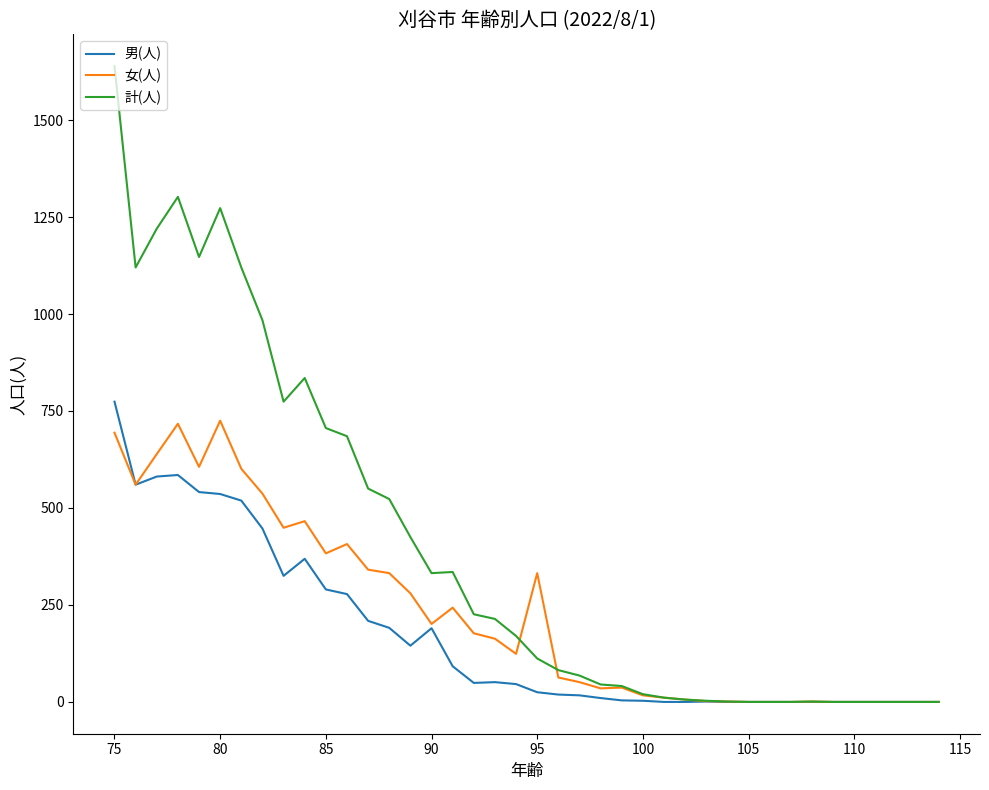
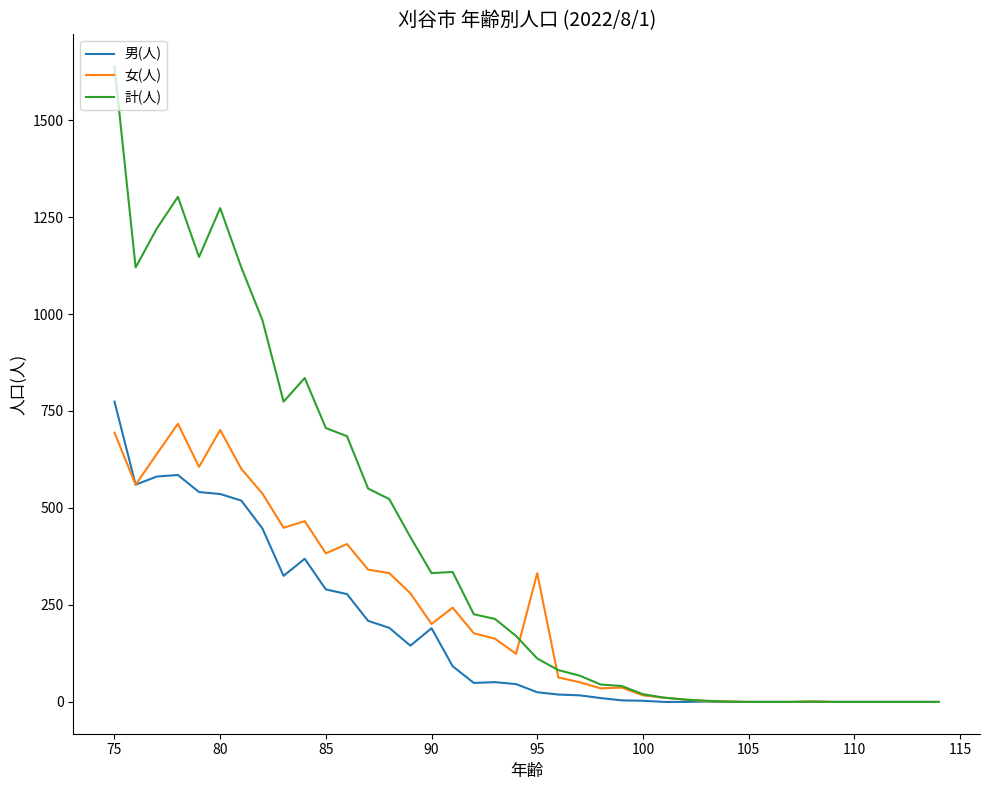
女(人), 80: 730 -> 700
